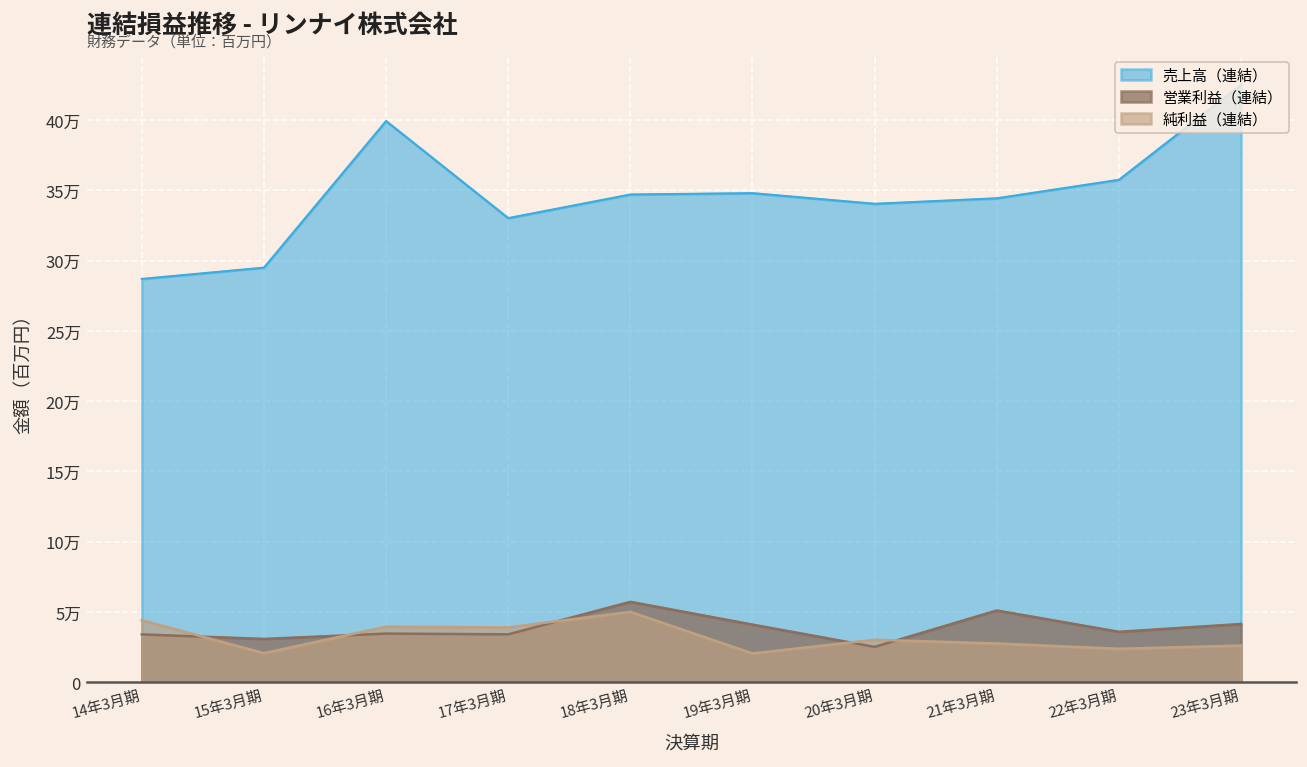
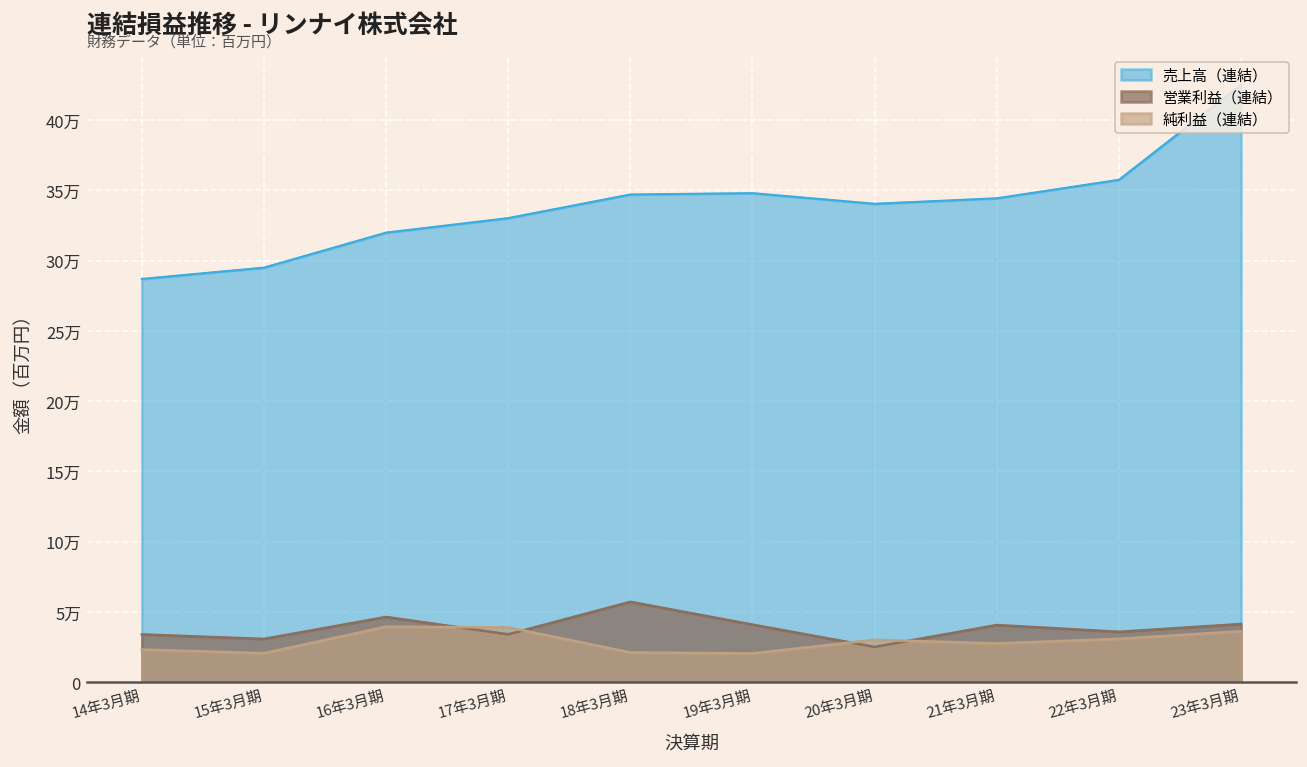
純利益（連結）, 14年3月期: 4.4万 -> 2.3万
売上高（連結）, 16年3月期: 39.9万 -> 32.0万
営業利益（連結）, 16年3月期: 3.5万 -> 4.6万
純利益（連結）, 18年3月期: 5.0万 -> 2.1万
営業利益（連結）, 21年3月期: 5.1万 -> 4.1万
純利益（連結）, 22年3月期: 2.4万 -> 3.1万
純利益（連結）, 23年3月期: 2.6万 -> 3.6万
